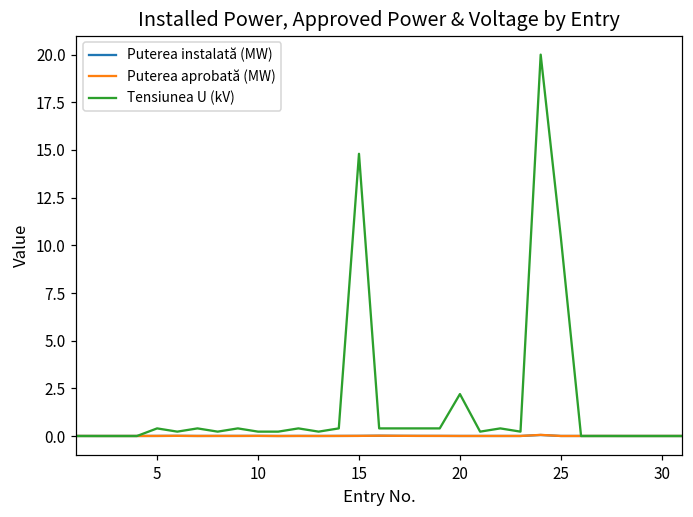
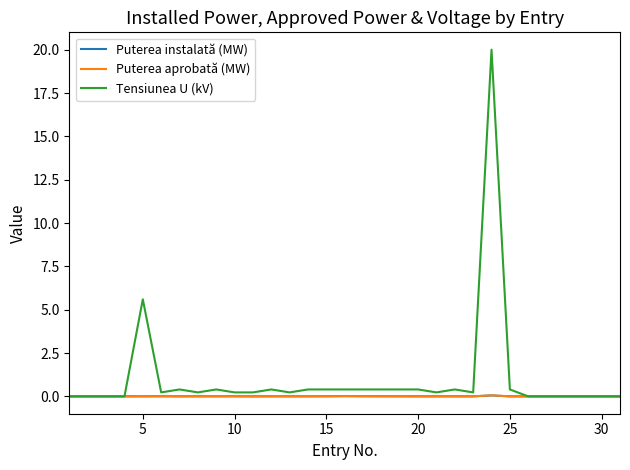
Tensiunea U (kV), 5: 0.4 -> 5.6
Tensiunea U (kV), 15: 14.8 -> 0.4
Tensiunea U (kV), 20: 2.2 -> 0.4
Tensiunea U (kV), 25: 10.4 -> 0.4
